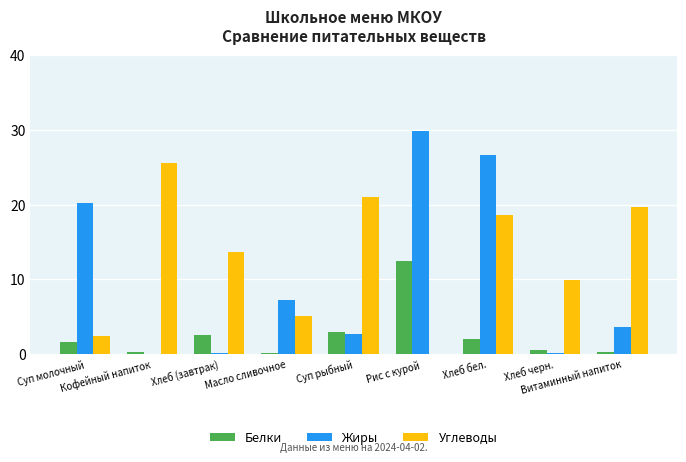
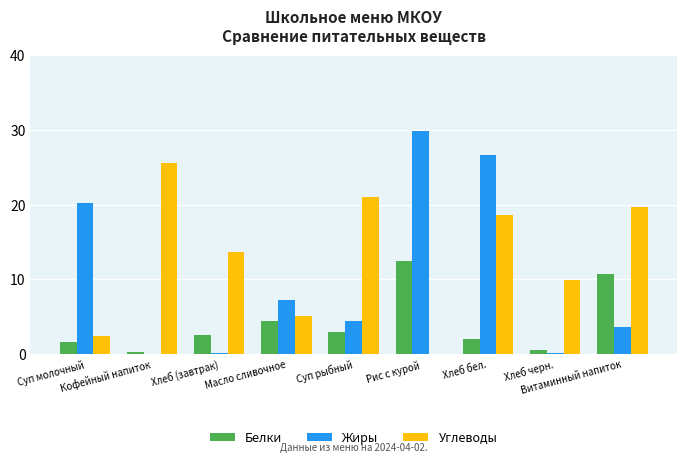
Белки, Масло сливочное: 0 -> 4
Жиры, Суп рыбный: 3 -> 5
Белки, Витаминный напиток: 0 -> 11
